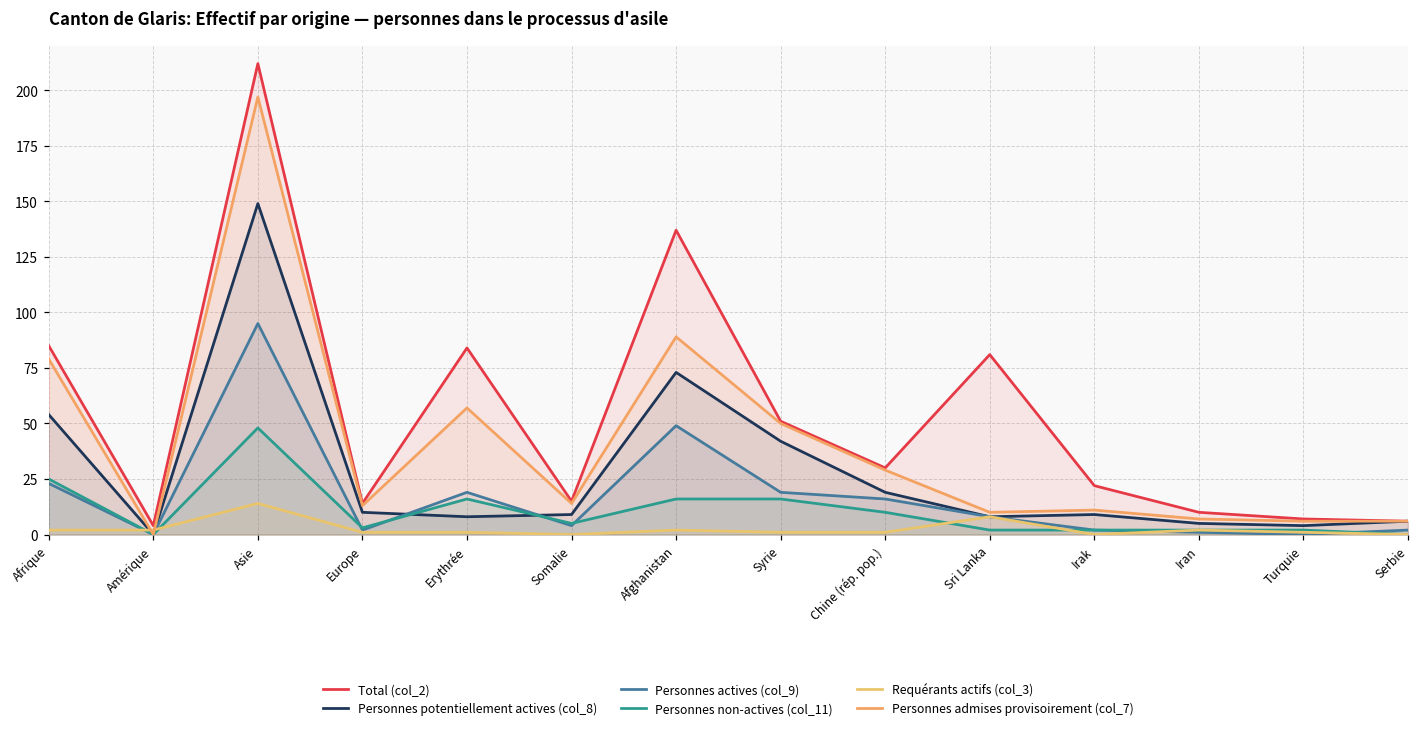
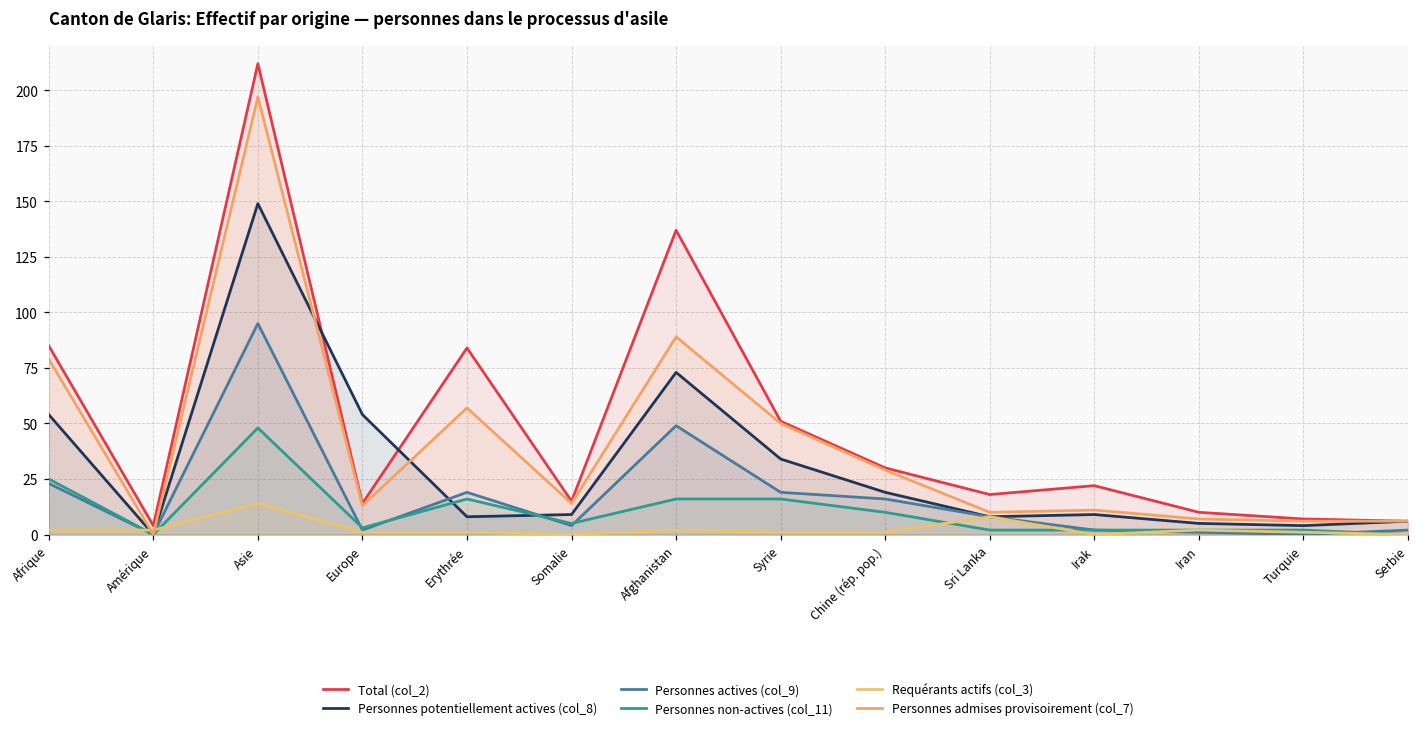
Personnes potentiellement actives (col_8), Europe: 10 -> 54
Personnes potentiellement actives (col_8), Syrie: 42 -> 34
Total (col_2), Sri Lanka: 81 -> 18
